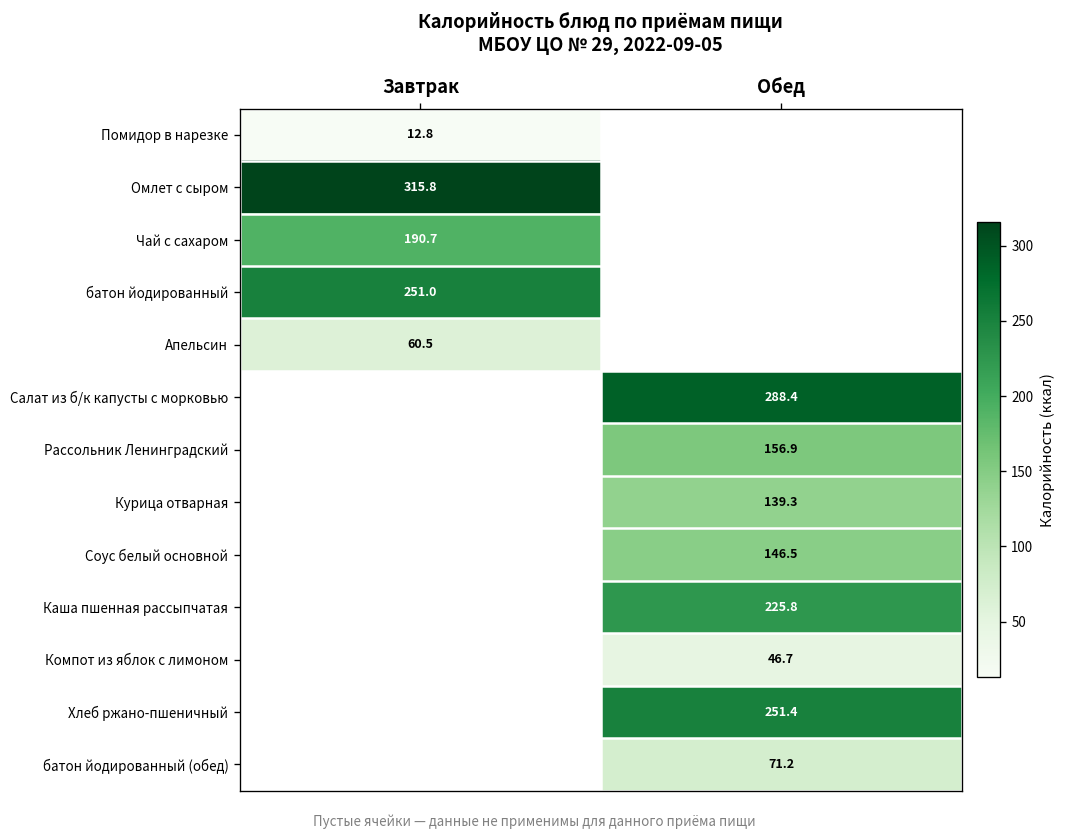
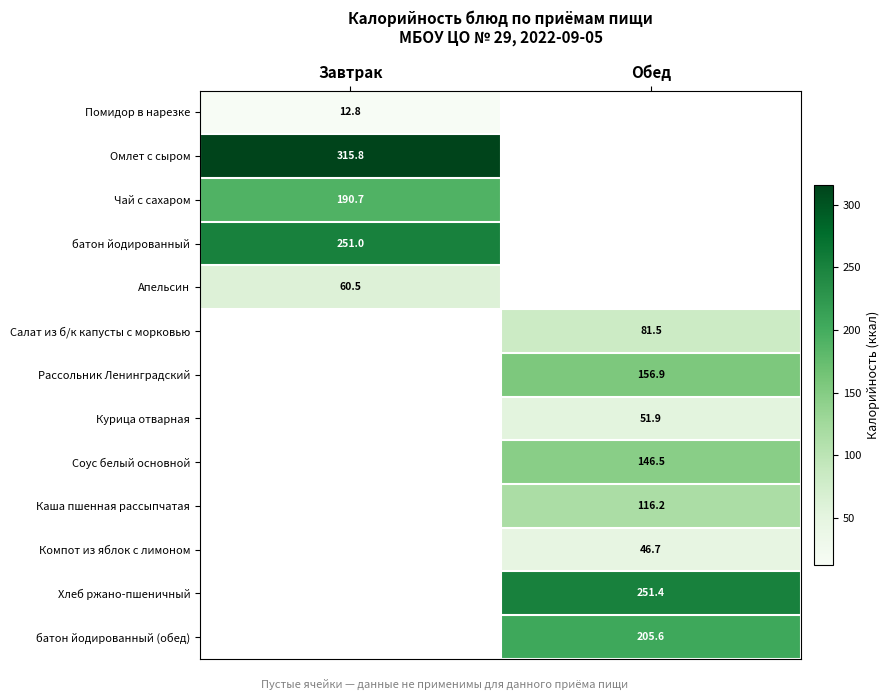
Салат из б/к капусты с морковью, Обед: 288.4 -> 81.5
Курица отварная, Обед: 139.3 -> 51.9
Каша пшенная рассыпчатая, Обед: 225.8 -> 116.2
батон йодированный (обед), Обед: 71.2 -> 205.6
